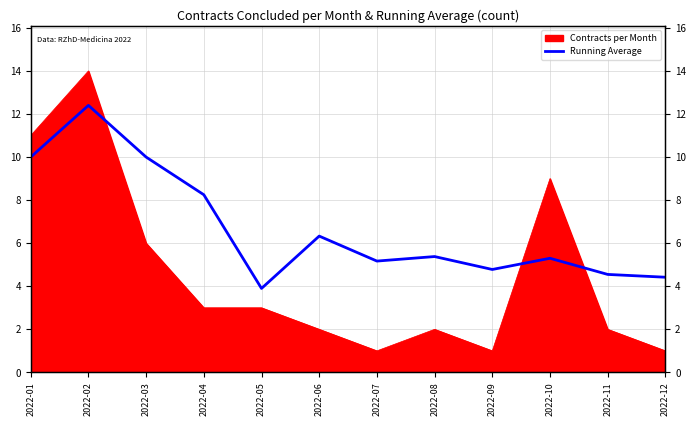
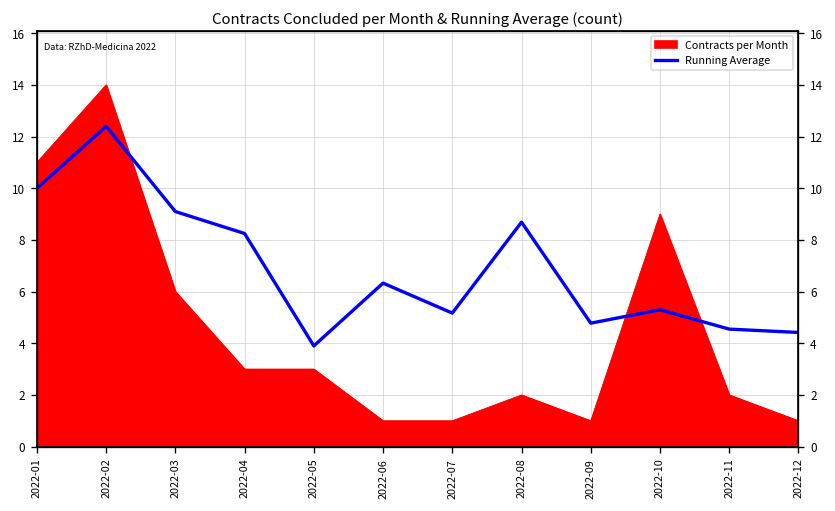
Running Average, 2022-03: 10.0 -> 9.1
Contracts per Month, 2022-06: 2 -> 1
Running Average, 2022-08: 5.4 -> 8.7
